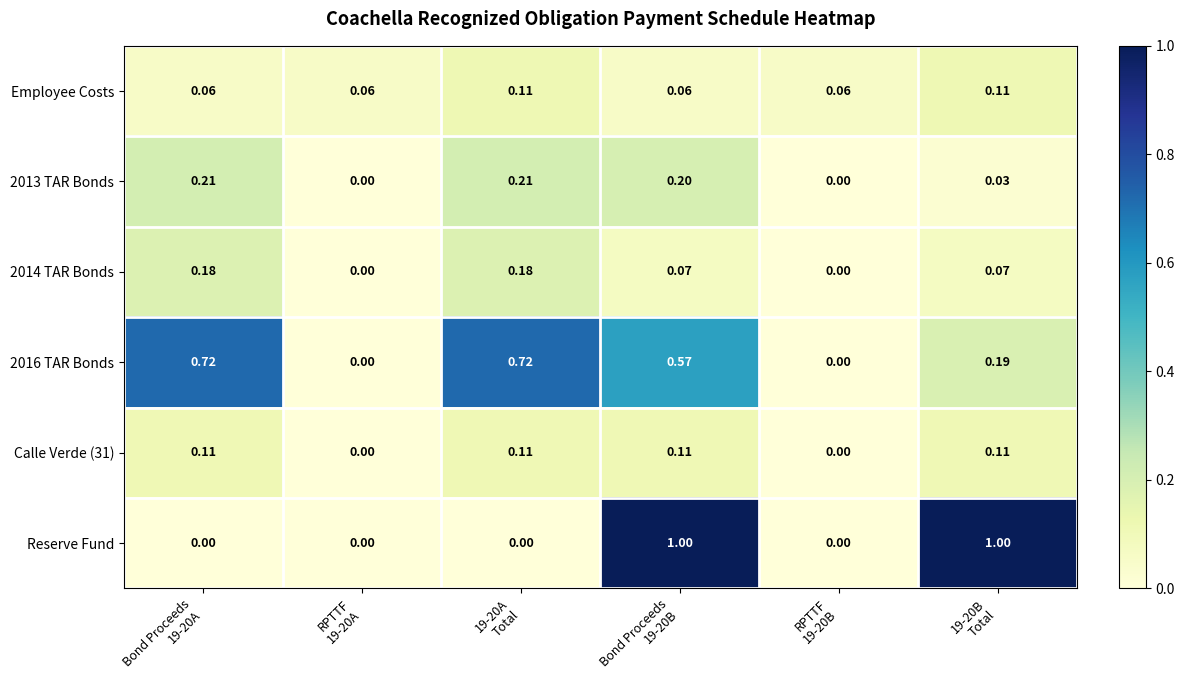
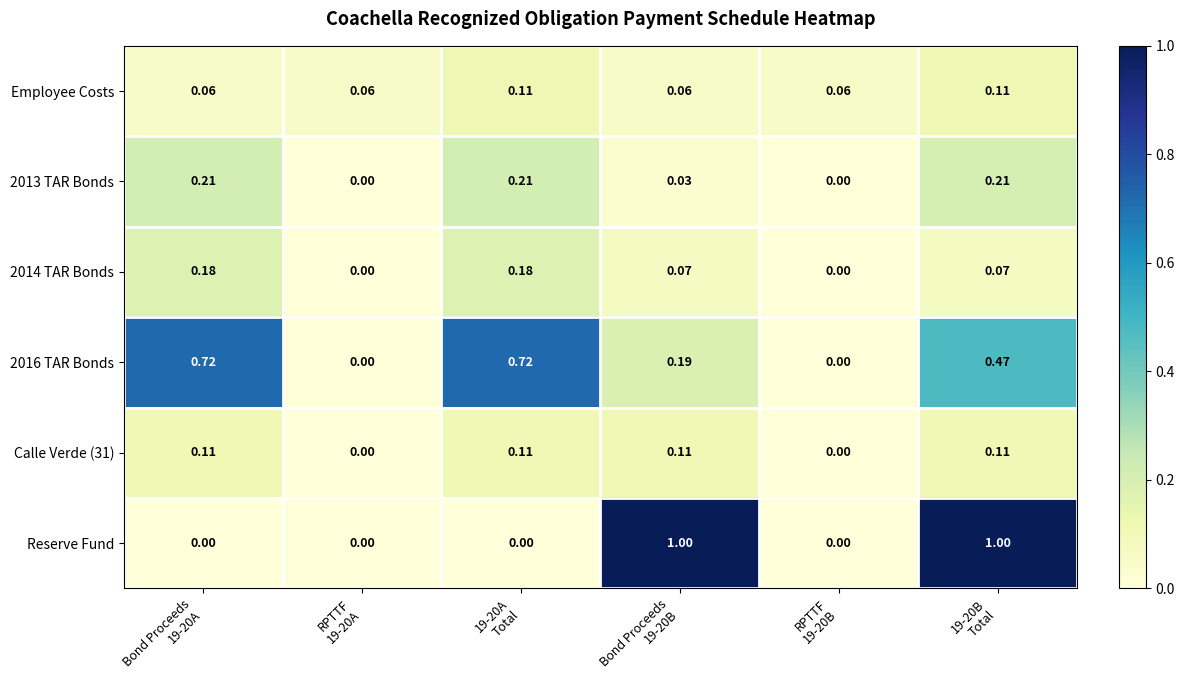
2013 TAR Bonds, Bond Proceeds 19-20B: 0.20 -> 0.03
2013 TAR Bonds, 19-20B Total: 0.03 -> 0.21
2016 TAR Bonds, Bond Proceeds 19-20B: 0.57 -> 0.19
2016 TAR Bonds, 19-20B Total: 0.19 -> 0.47
